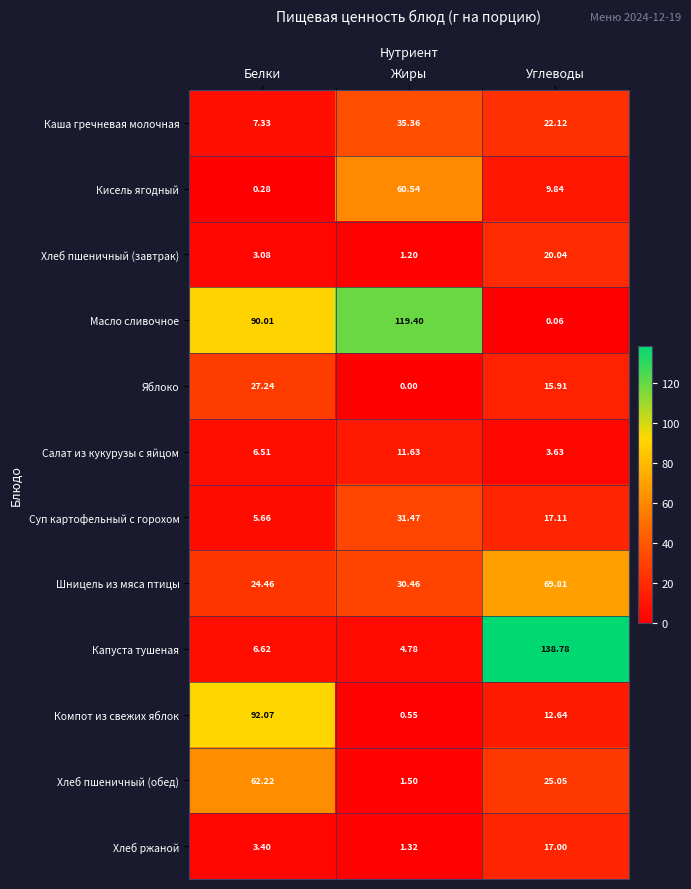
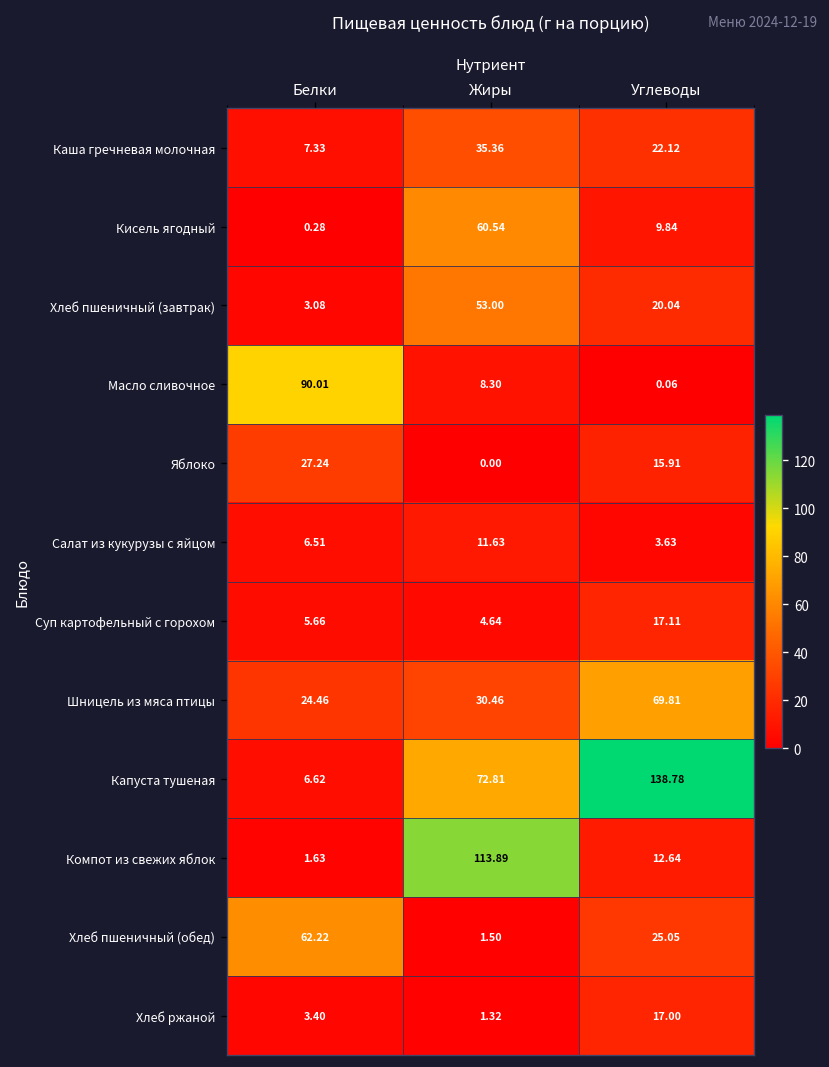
Хлеб пшеничный (завтрак), Жиры: 1.20 -> 53.00
Масло сливочное, Жиры: 119.40 -> 8.30
Суп картофельный с горохом, Жиры: 31.47 -> 4.64
Капуста тушеная, Жиры: 4.78 -> 72.81
Компот из свежих яблок, Белки: 92.07 -> 1.63
Компот из свежих яблок, Жиры: 0.55 -> 113.89
